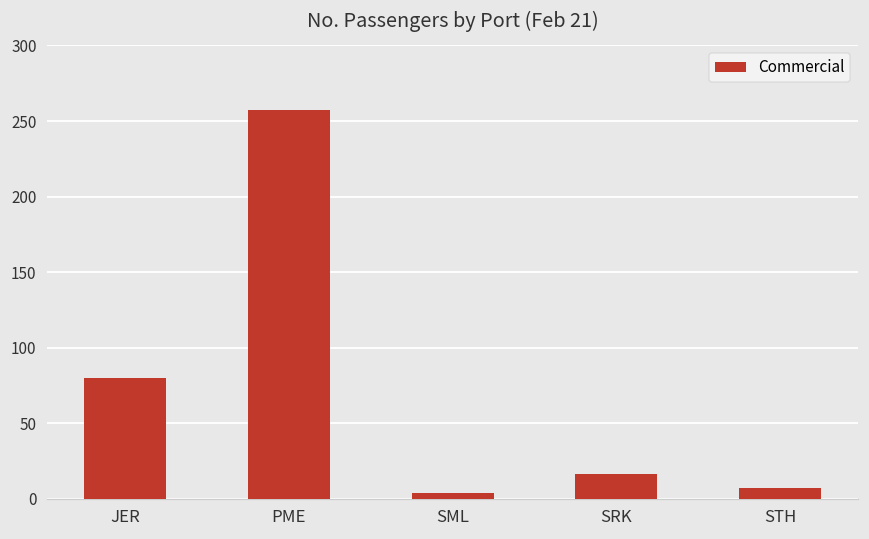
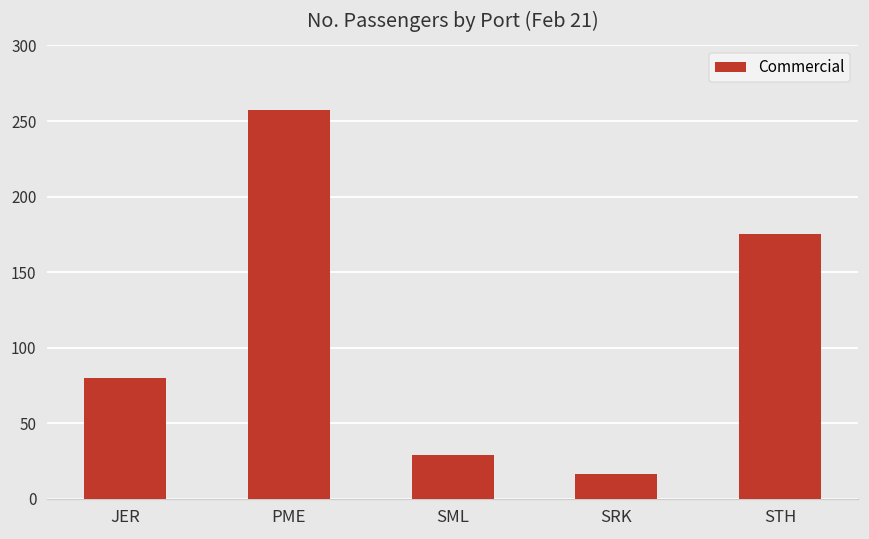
SML: 4 -> 29
STH: 7 -> 175
